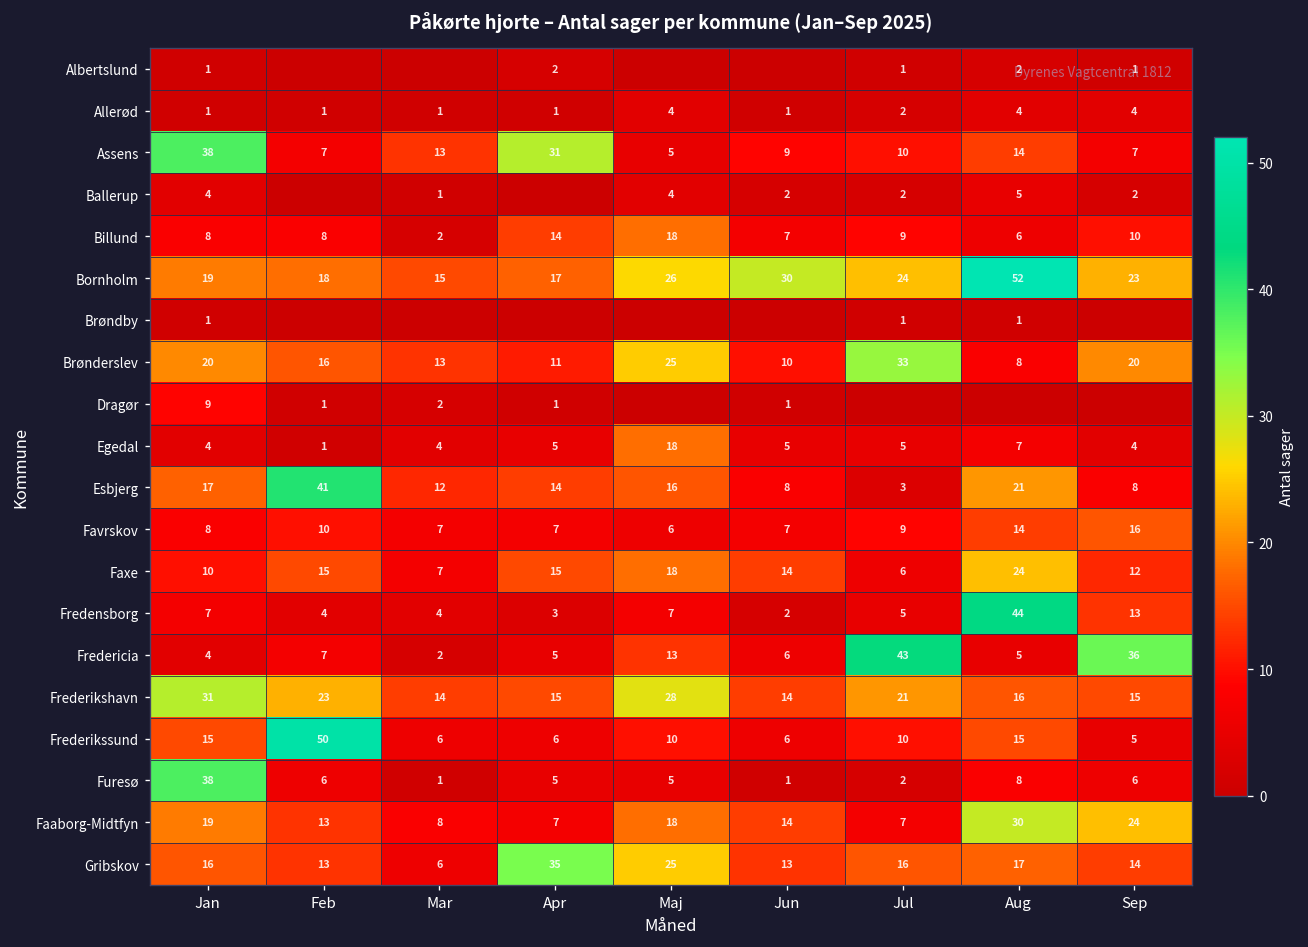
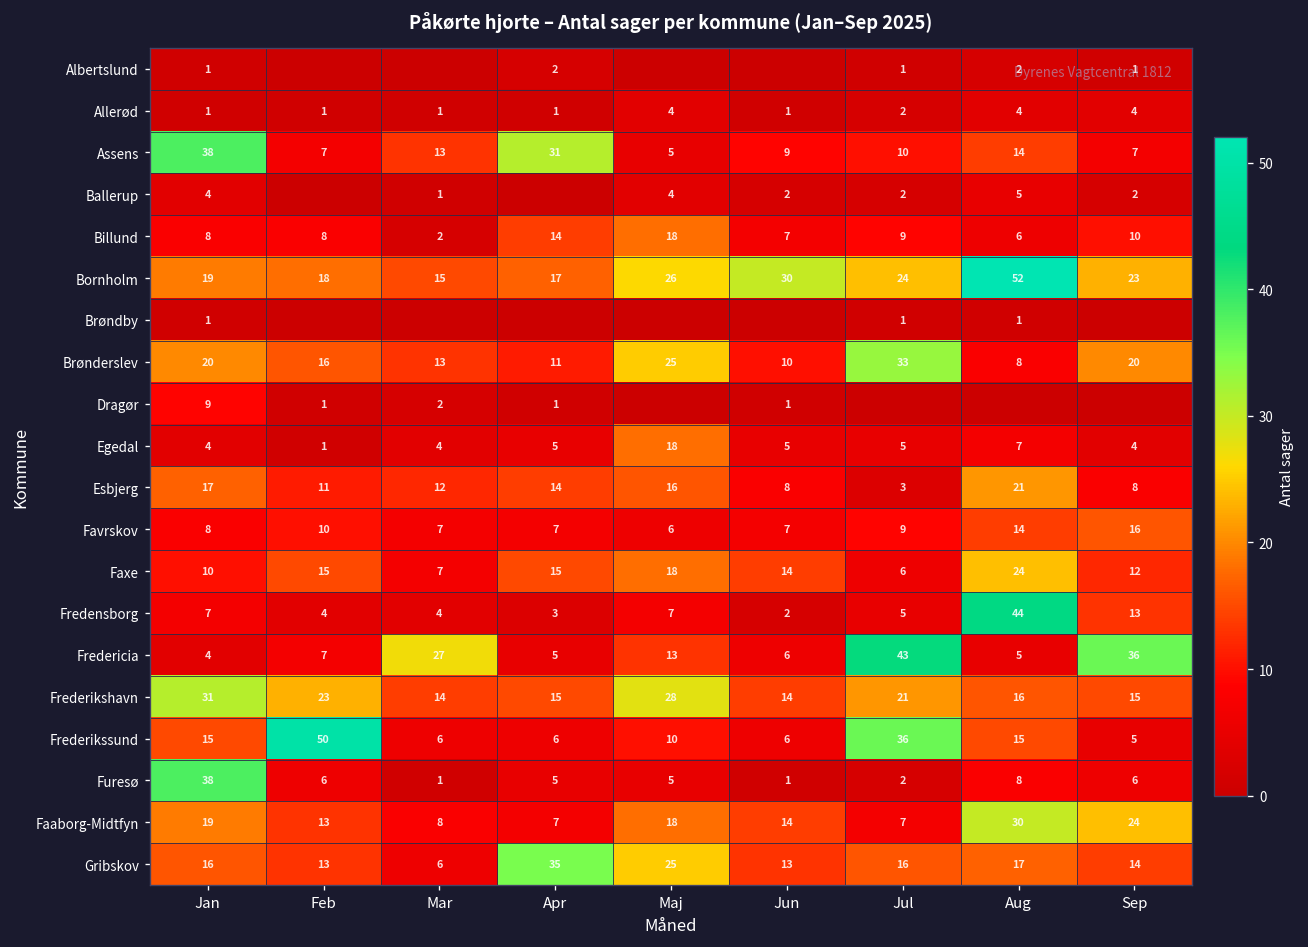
Esbjerg, Feb: 41 -> 11
Fredericia, Mar: 2 -> 27
Frederikssund, Jul: 10 -> 36
